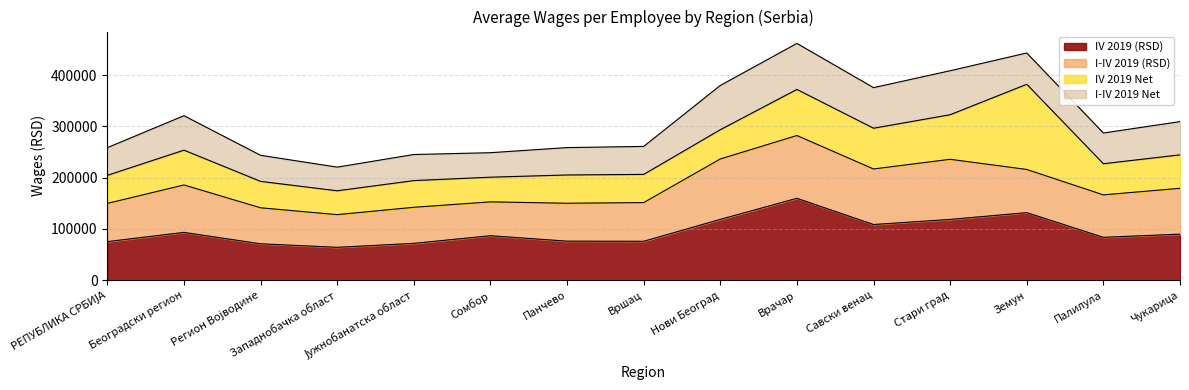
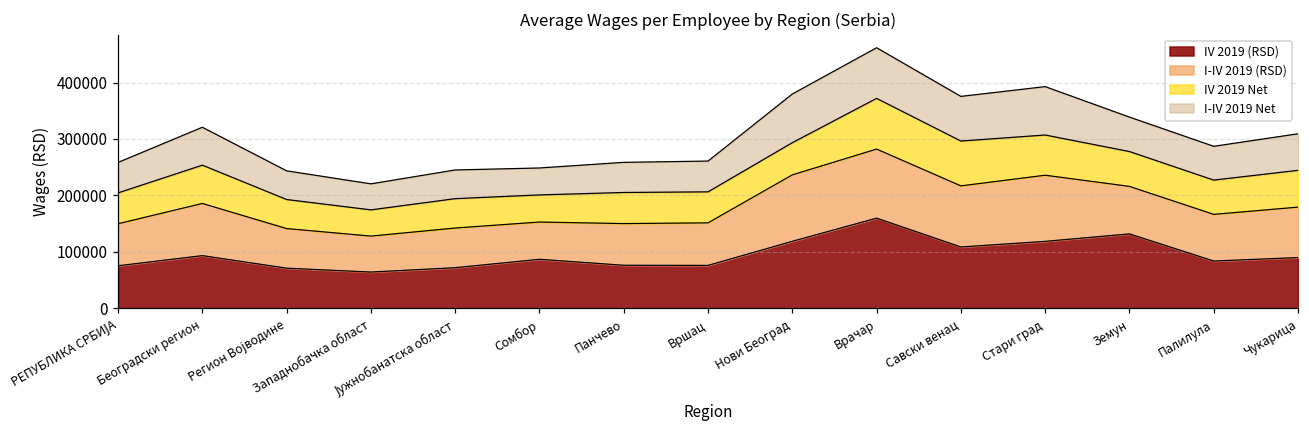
IV 2019 Net, Стари град: 90000 -> 70000
IV 2019 Net, Земун: 170000 -> 60000
